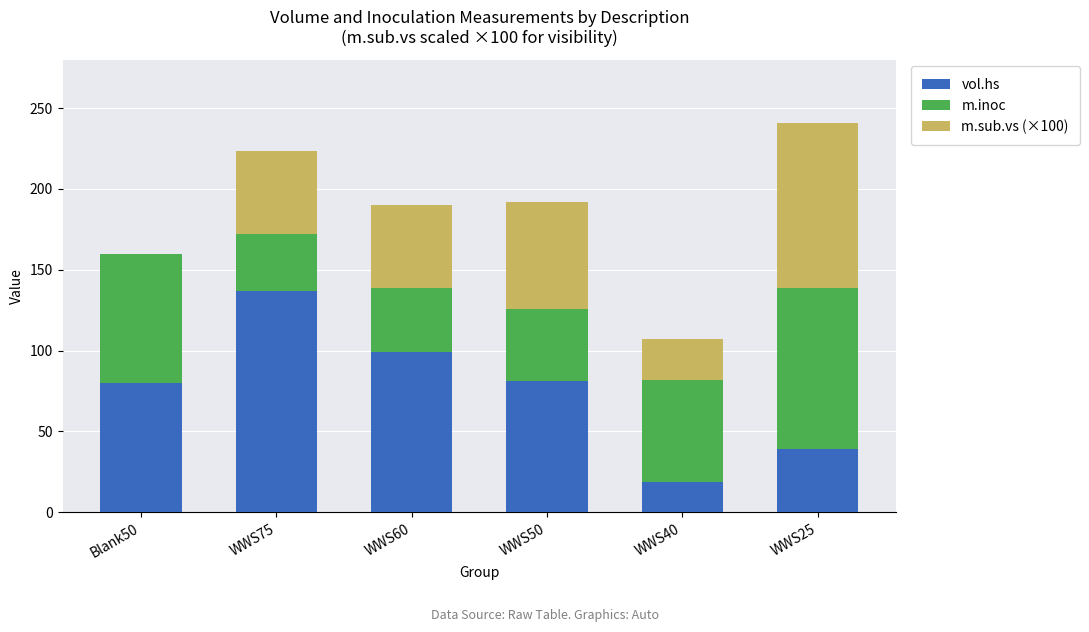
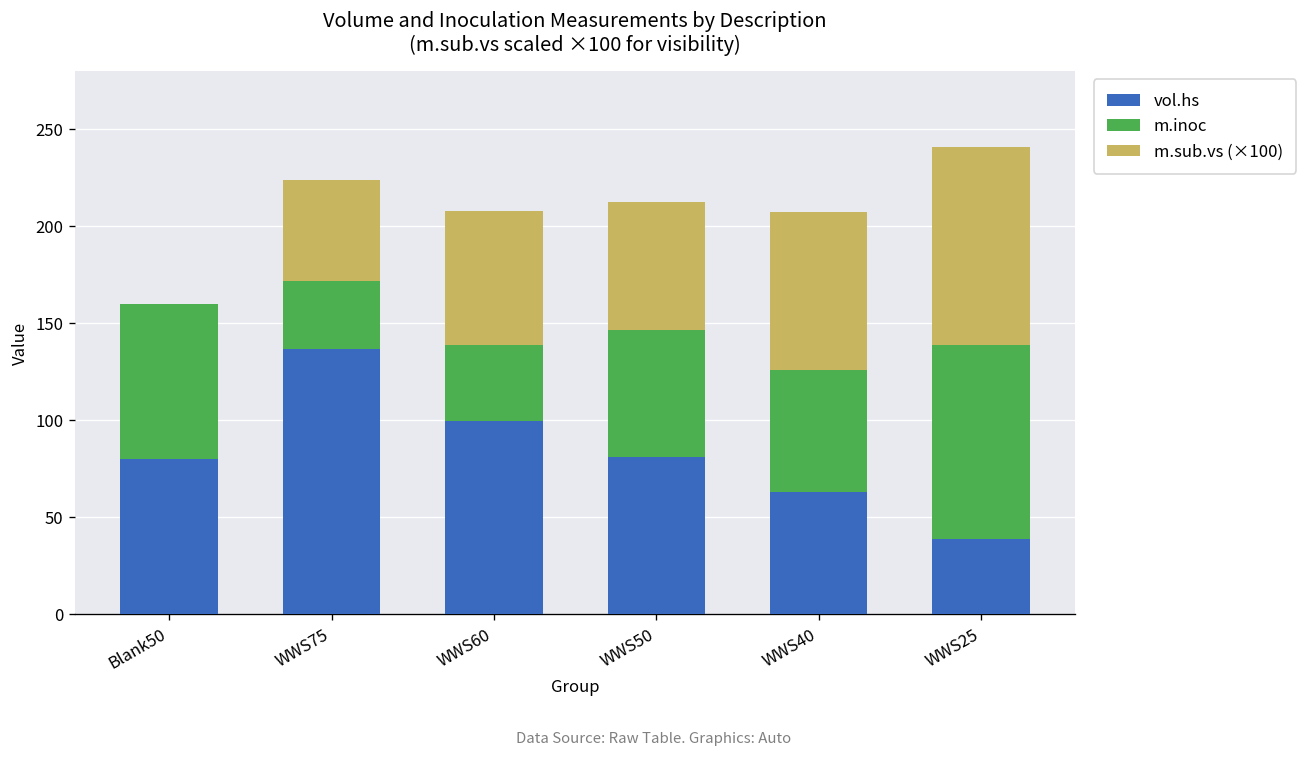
m.sub.vs (×100), WWS60: 51 -> 69
m.inoc, WWS50: 44 -> 65
vol.hs, WWS40: 19 -> 63
m.sub.vs (×100), WWS40: 25 -> 81
